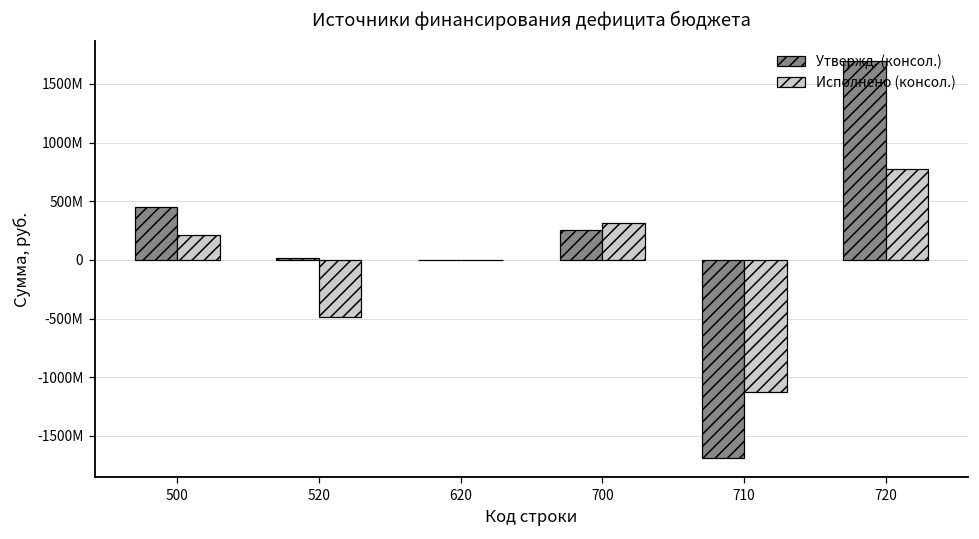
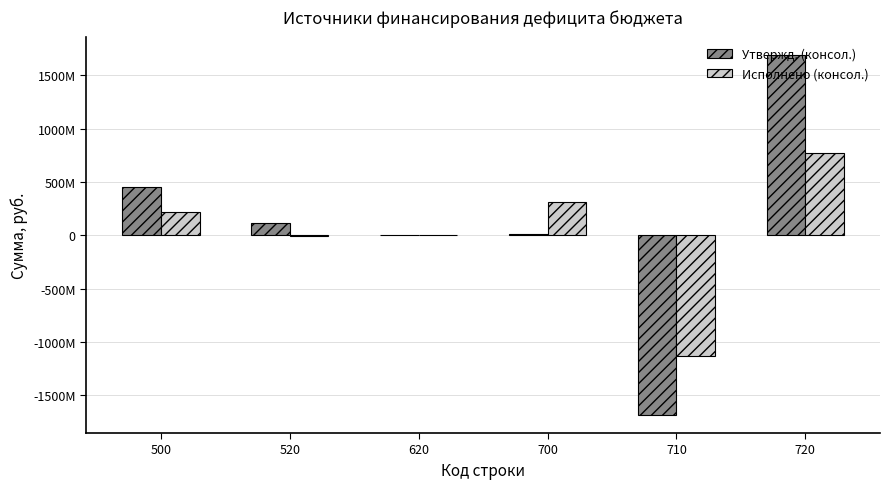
Утвержд. (консол.), 520: 20000000 -> 120000000
Исполнено (консол.), 520: -480000000 -> 0
Утвержд. (консол.), 700: 260000000 -> 10000000
